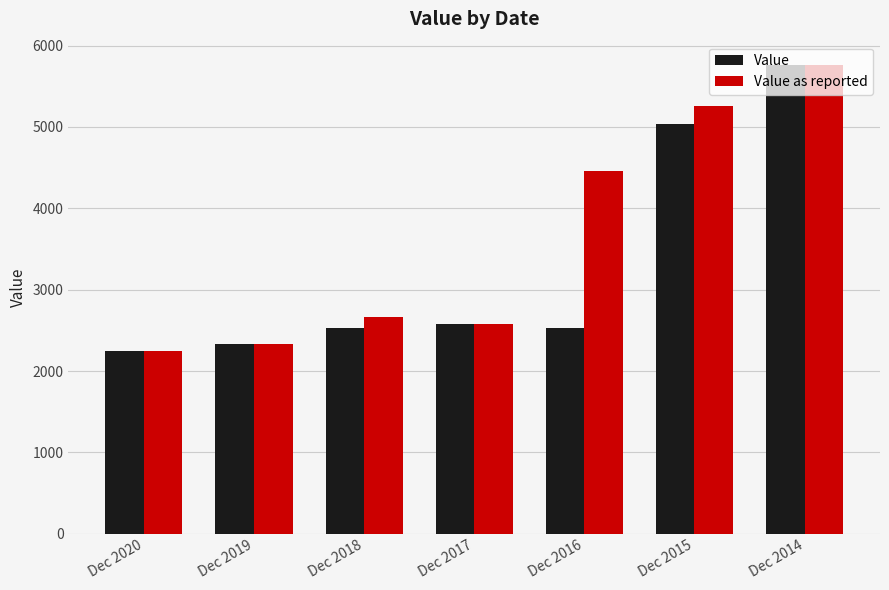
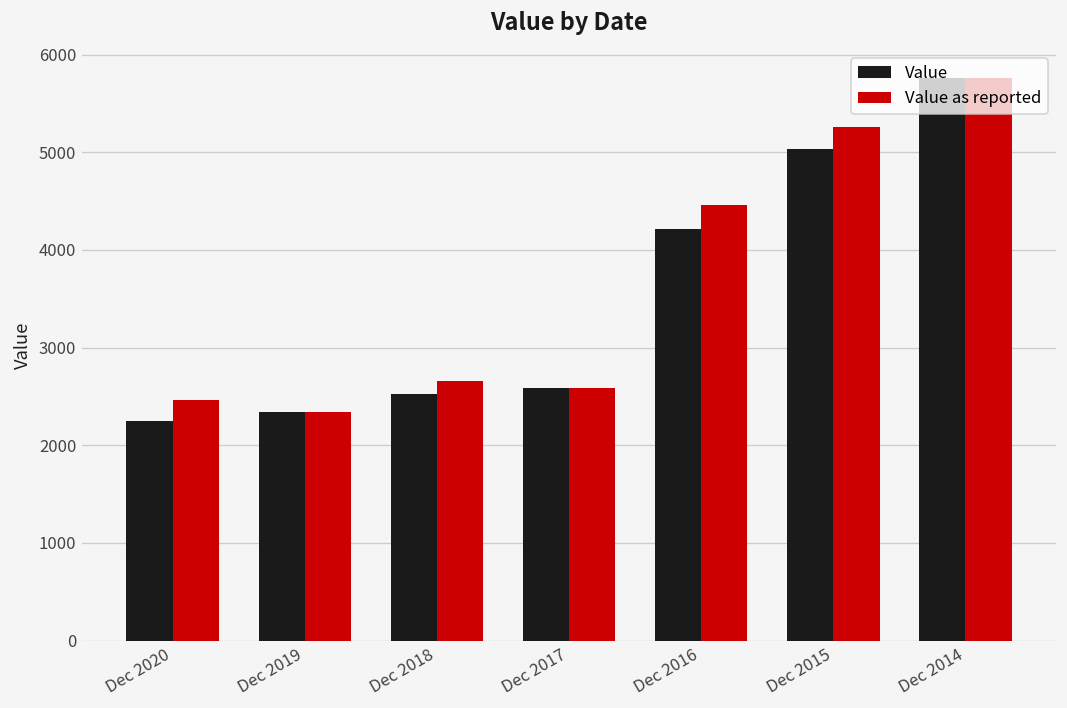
Value as reported, Dec 2020: 2200 -> 2500
Value, Dec 2016: 2500 -> 4200
